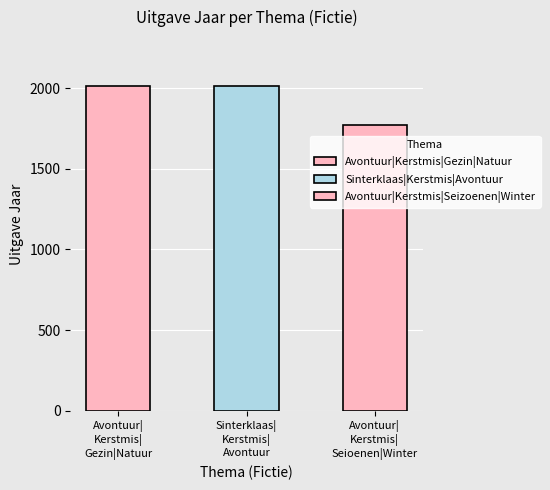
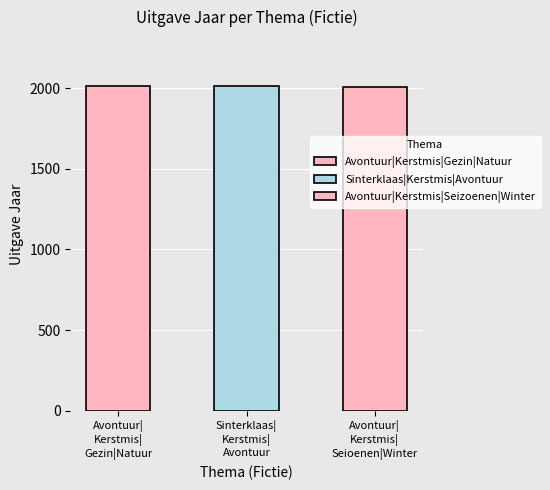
Avontuur| Kerstmis| Seioenen|Winter: 1770 -> 2010
